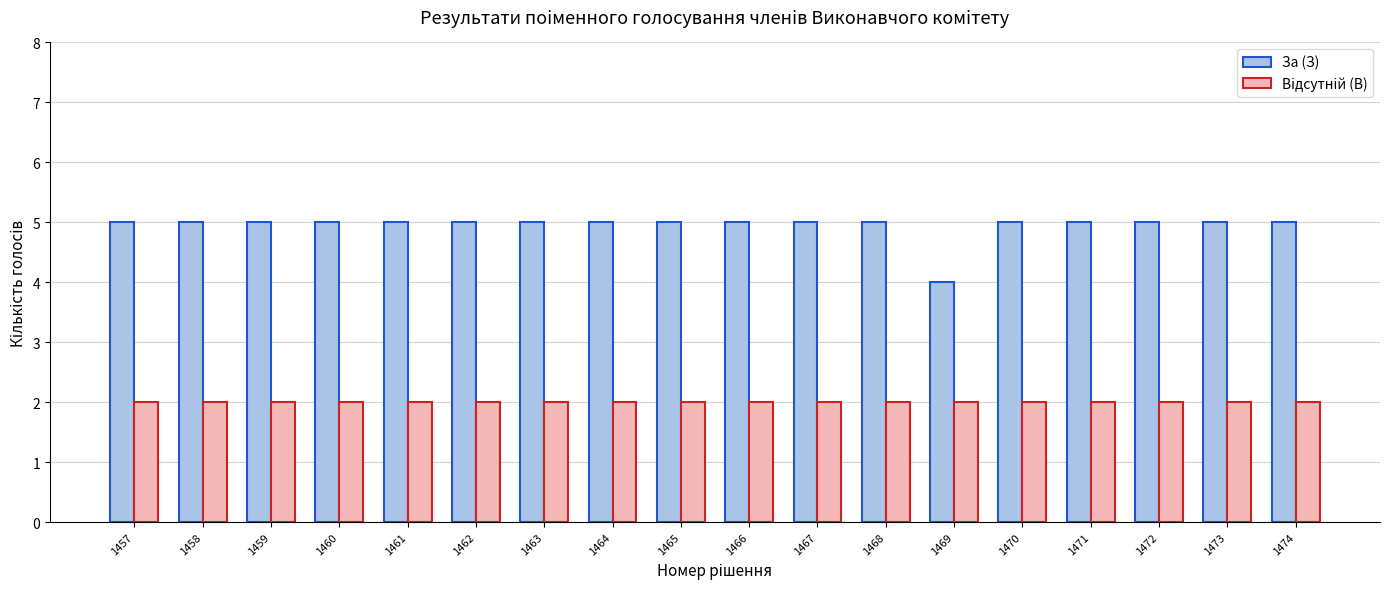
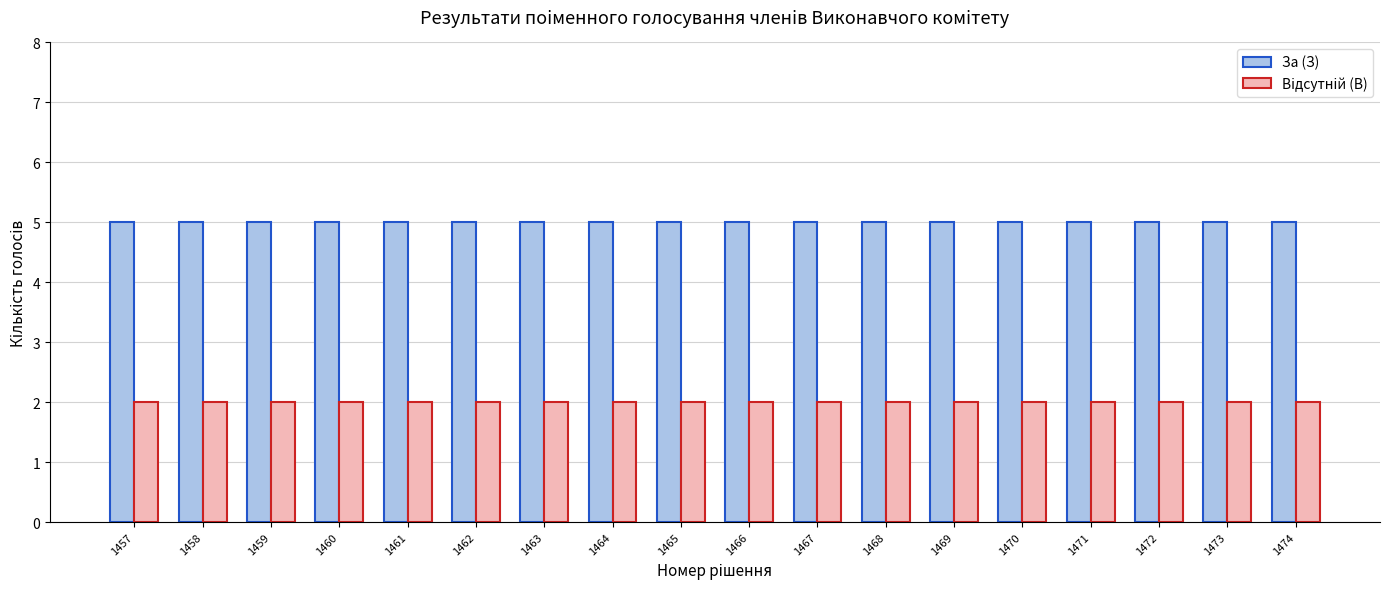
За (З), 1469: 4 -> 5
